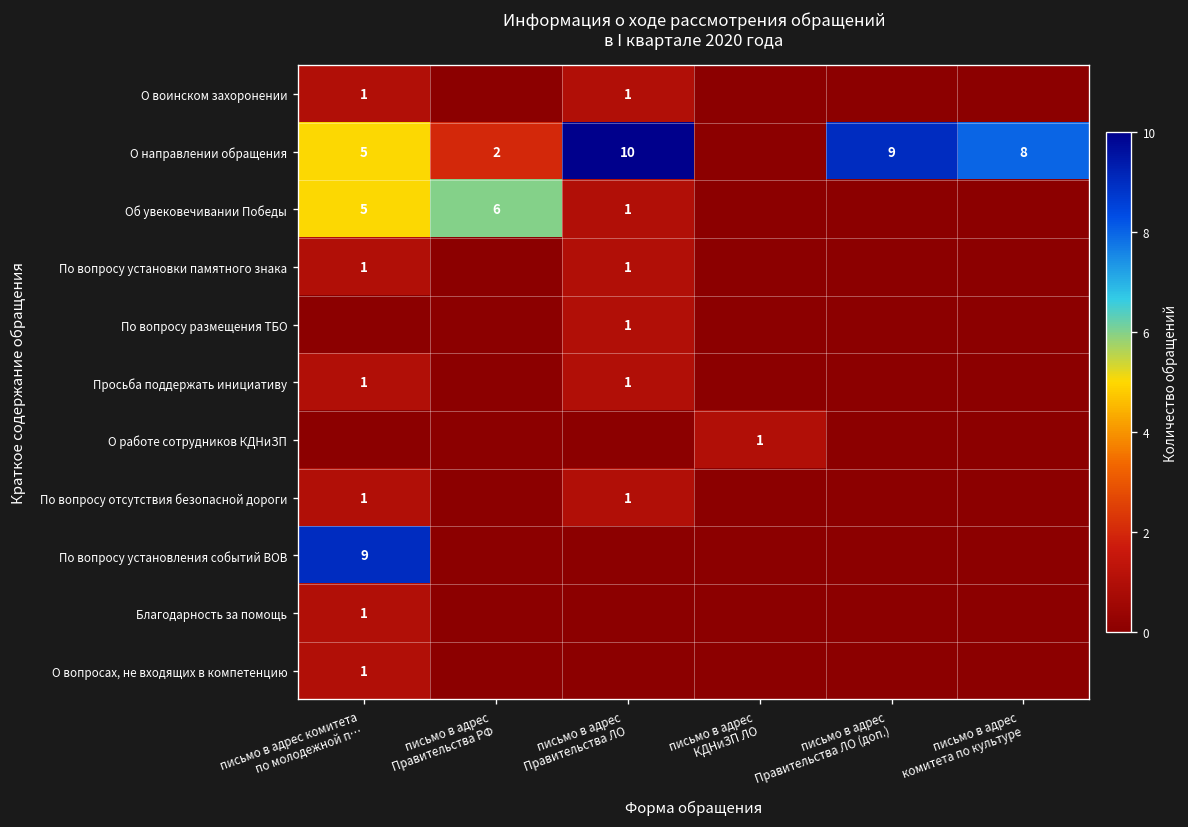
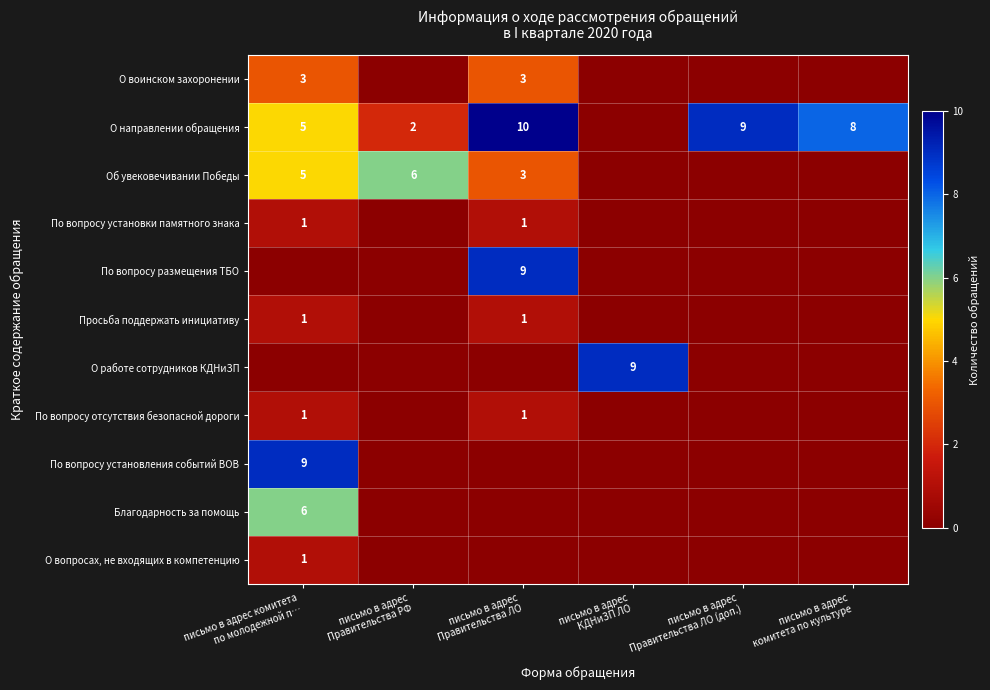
О воинском захоронении, письмо в адрес комитета по молодежной п…: 1 -> 3
О воинском захоронении, письмо в адрес Правительства ЛО: 1 -> 3
Об увековечивании Победы, письмо в адрес Правительства ЛО: 1 -> 3
По вопросу размещения ТБО, письмо в адрес Правительства ЛО: 1 -> 9
О работе сотрудников КДНиЗП, письмо в адрес КДНиЗП ЛО: 1 -> 9
Благодарность за помощь, письмо в адрес комитета по молодежной п…: 1 -> 6
